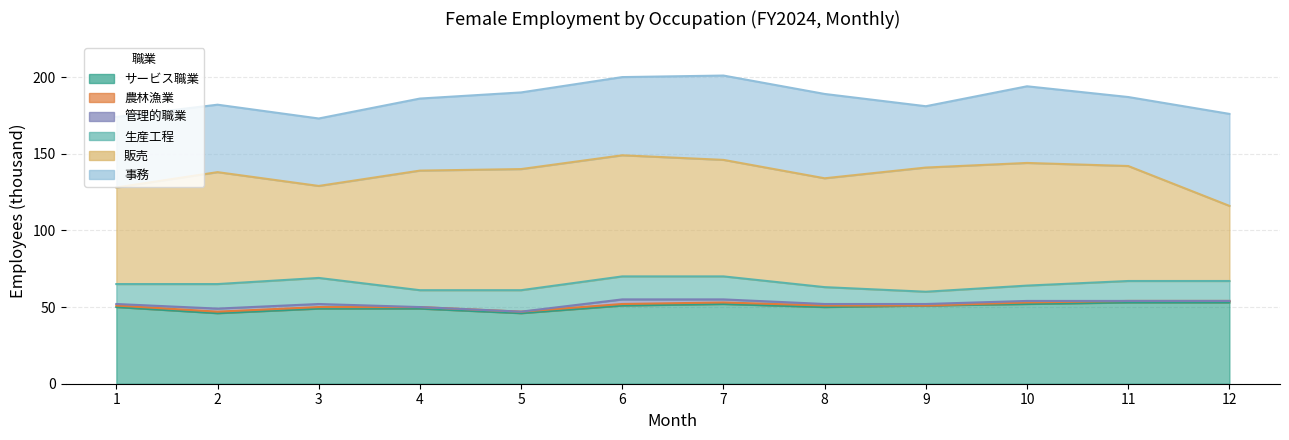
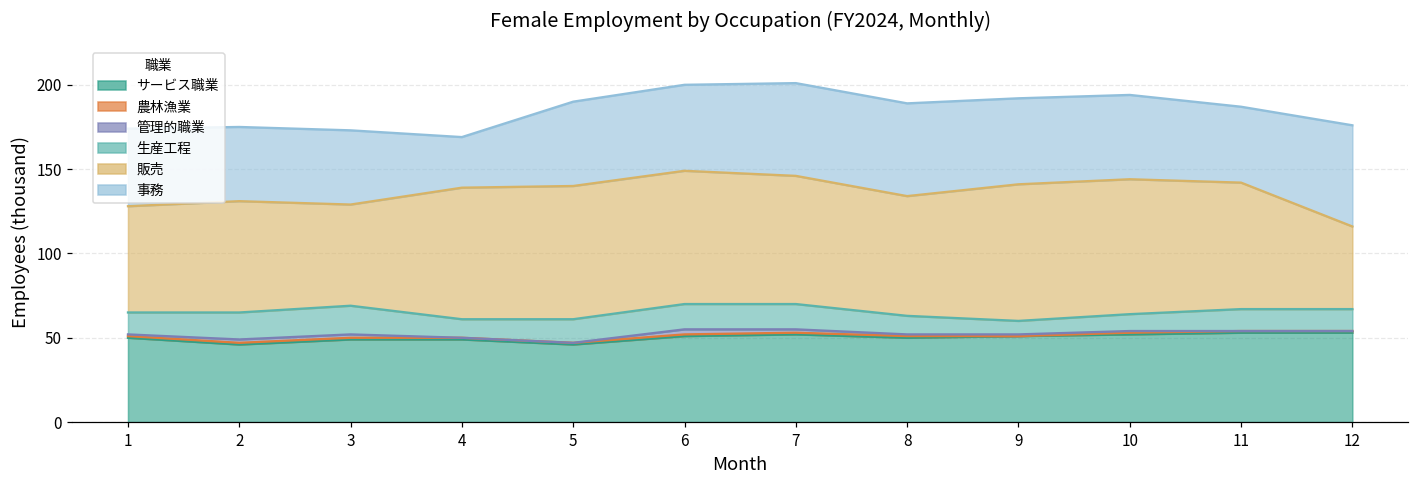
販売, 2: 73 -> 66
事務, 4: 47 -> 30
事務, 9: 40 -> 51
